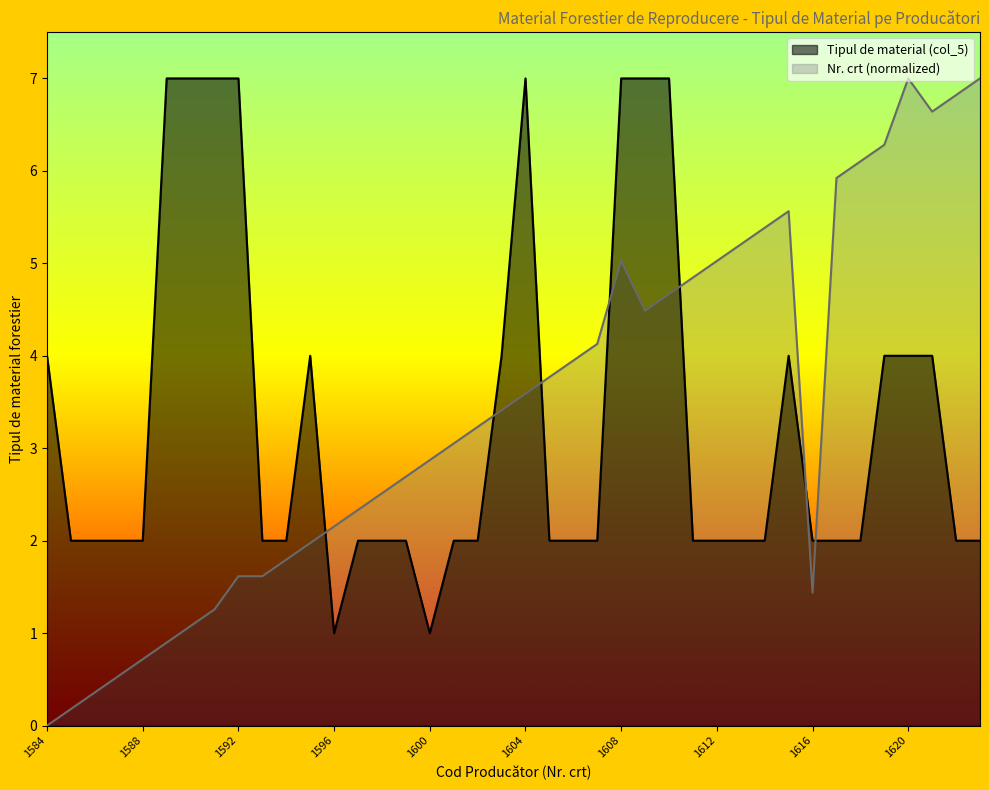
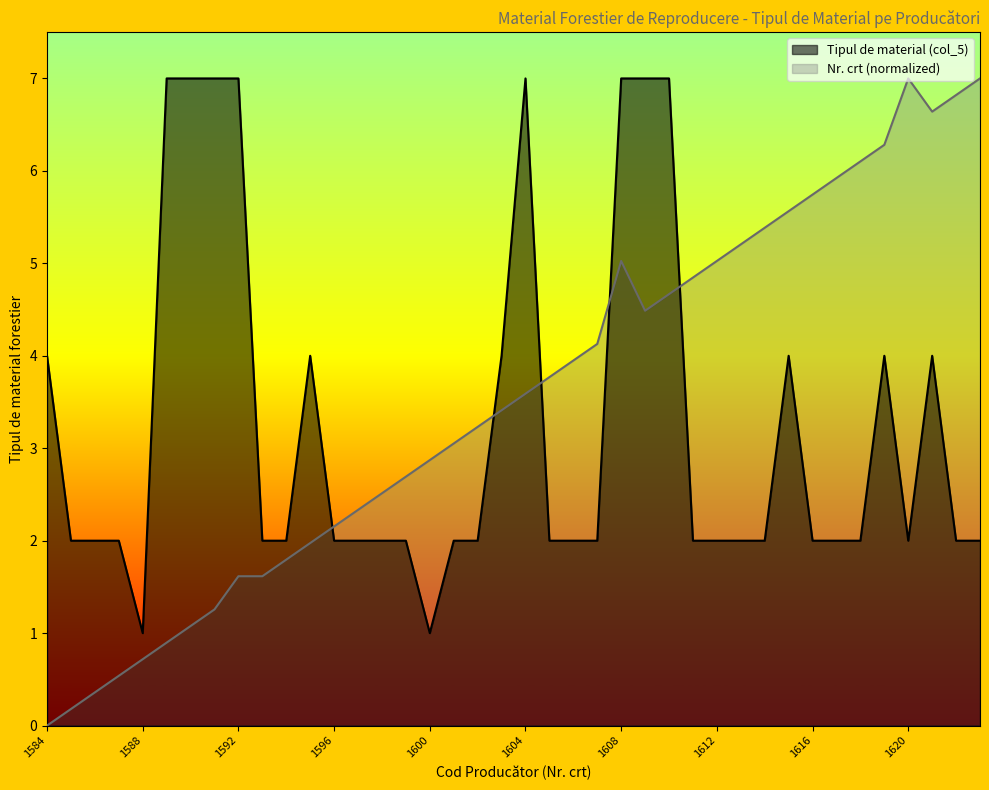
Tipul de material (col_5), 1588: 2 -> 1
Tipul de material (col_5), 1596: 1 -> 2
Nr. crt (normalized), 1616: 1.4 -> 5.7
Tipul de material (col_5), 1620: 4 -> 2
